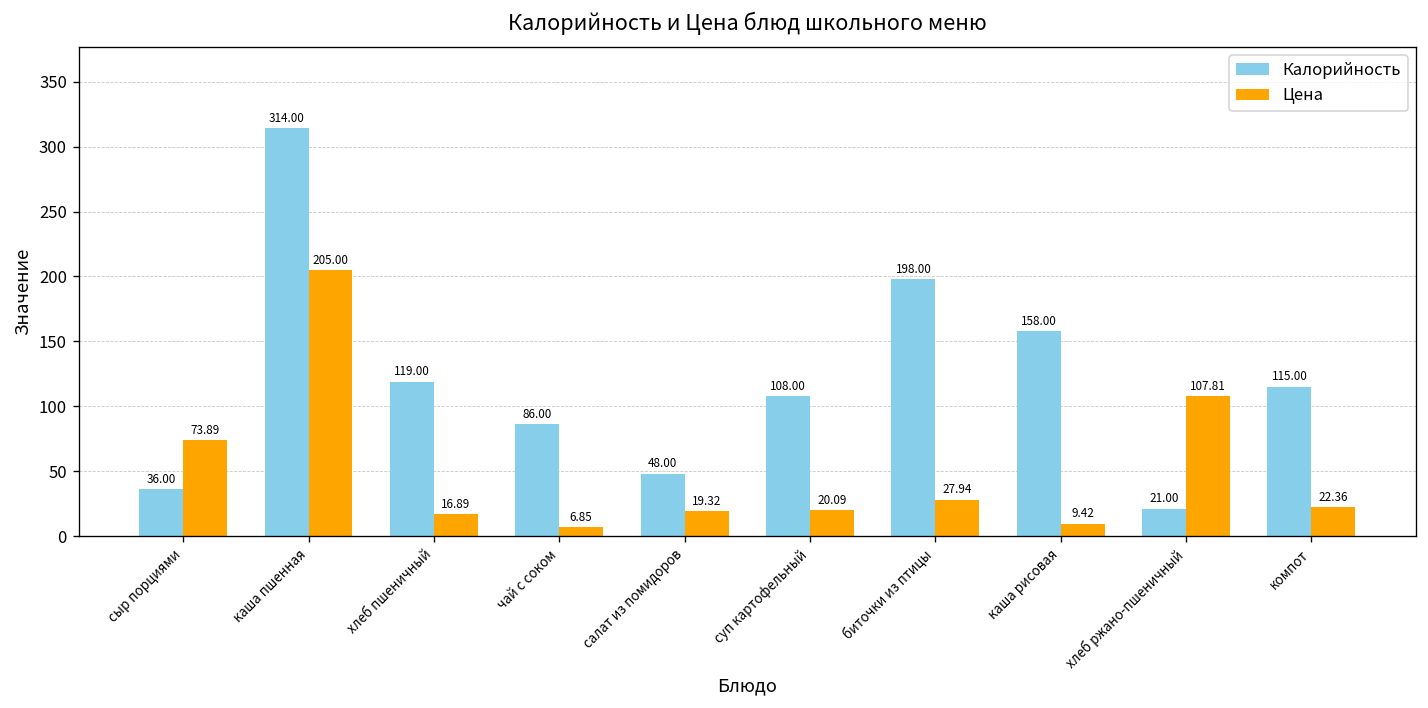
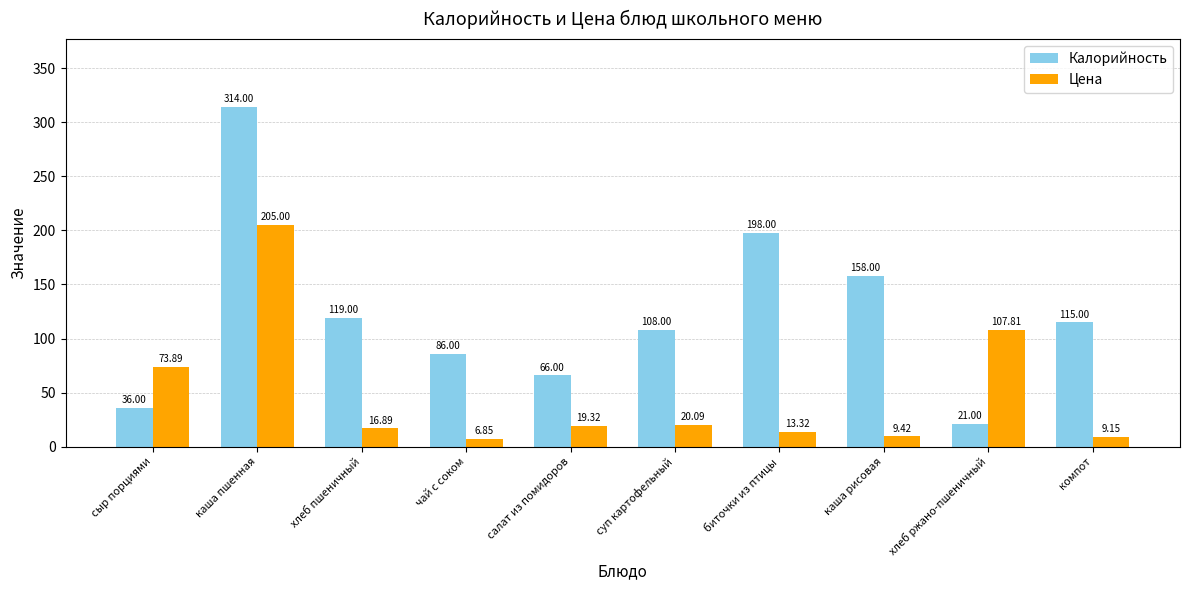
Калорийность, салат из помидоров: 48.00 -> 66.00
Цена, биточки из птицы: 27.94 -> 13.32
Цена, компот: 22.36 -> 9.15
